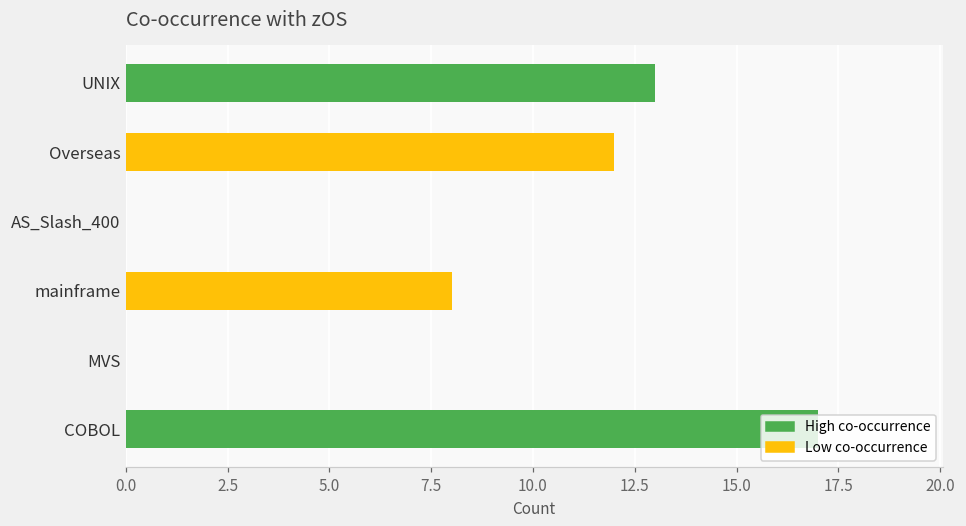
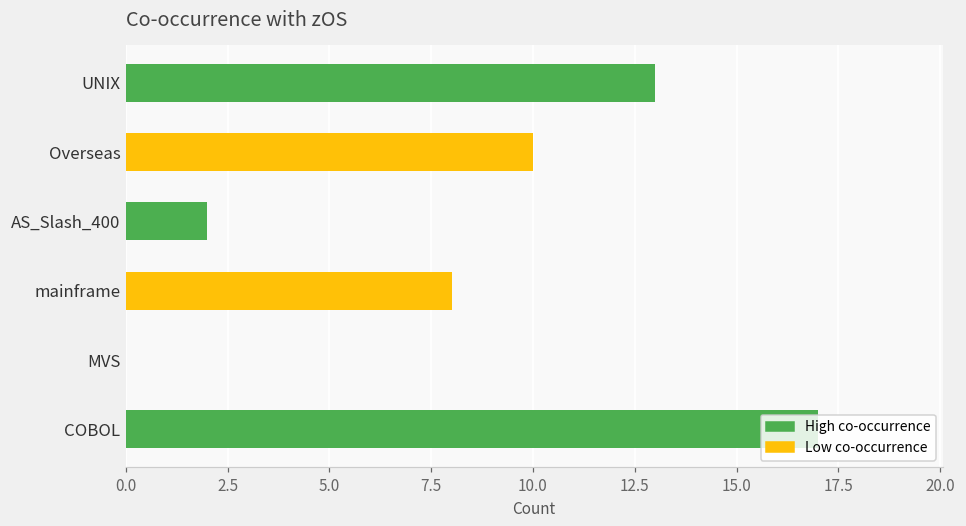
Overseas: 12 -> 10
AS_Slash_400: 0 -> 2
